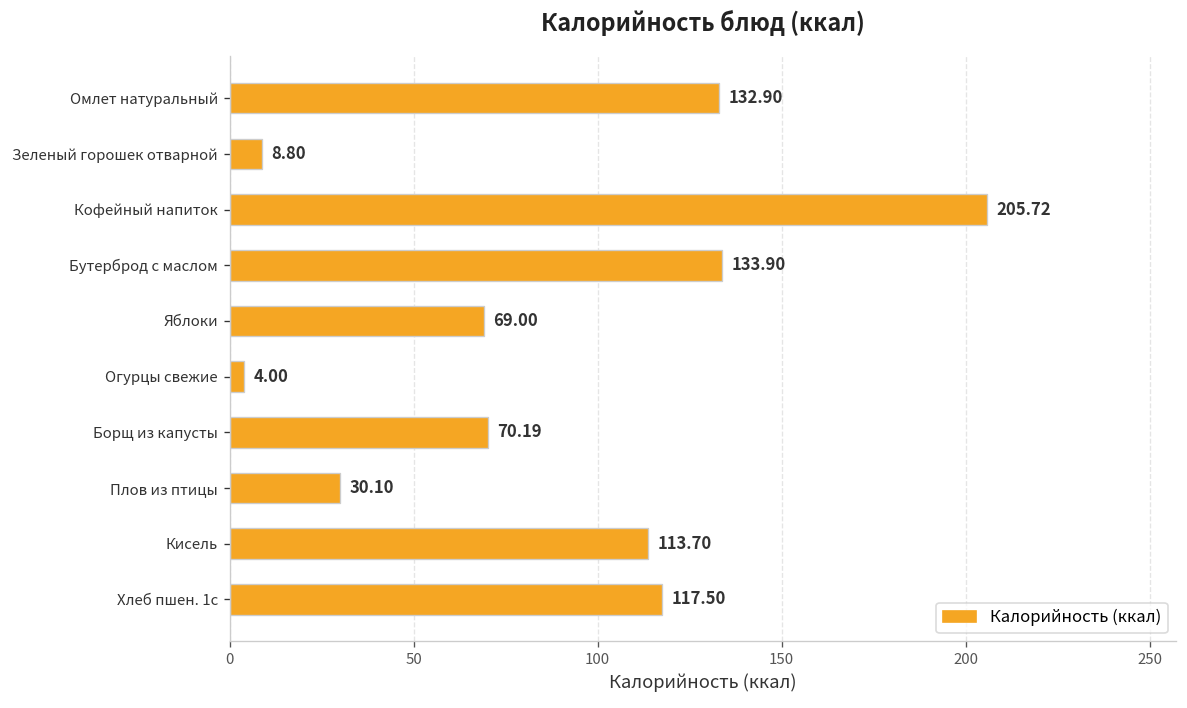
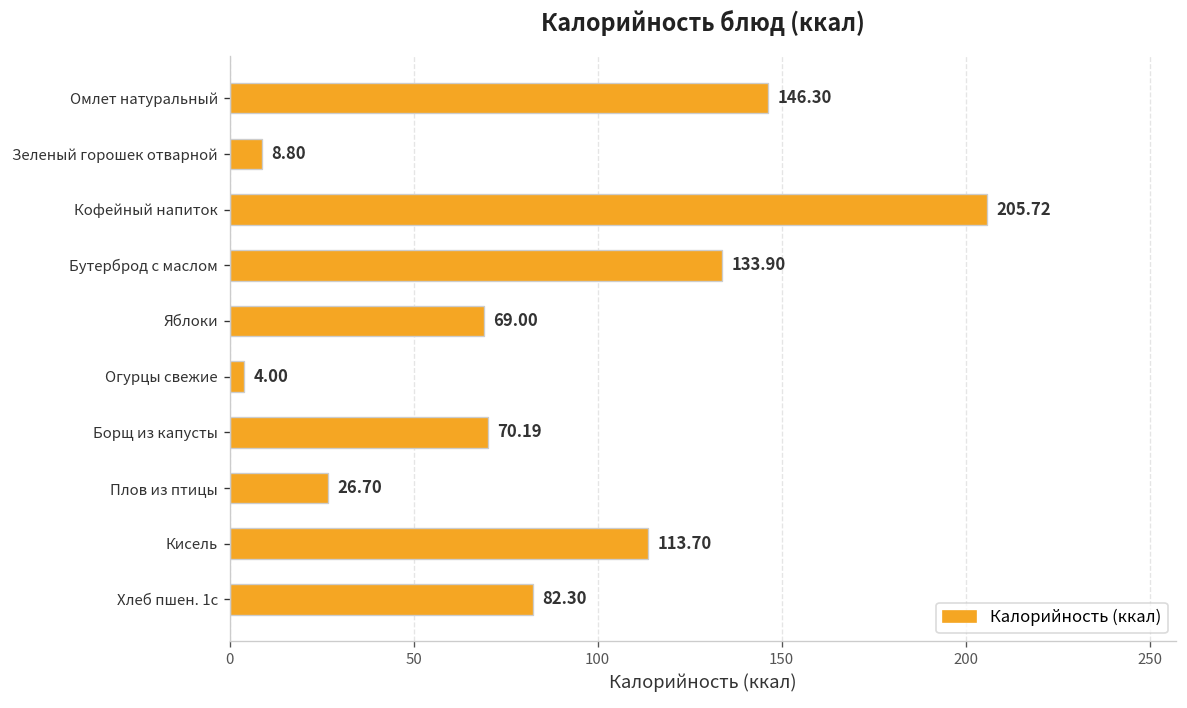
Омлет натуральный: 132.90 -> 146.30
Плов из птицы: 30.10 -> 26.70
Хлеб пшен. 1с: 117.50 -> 82.30
